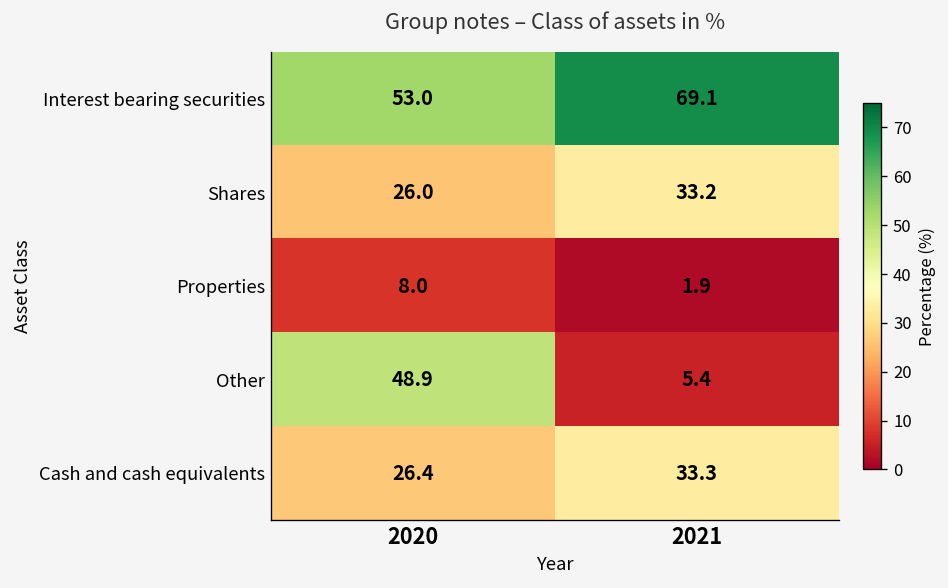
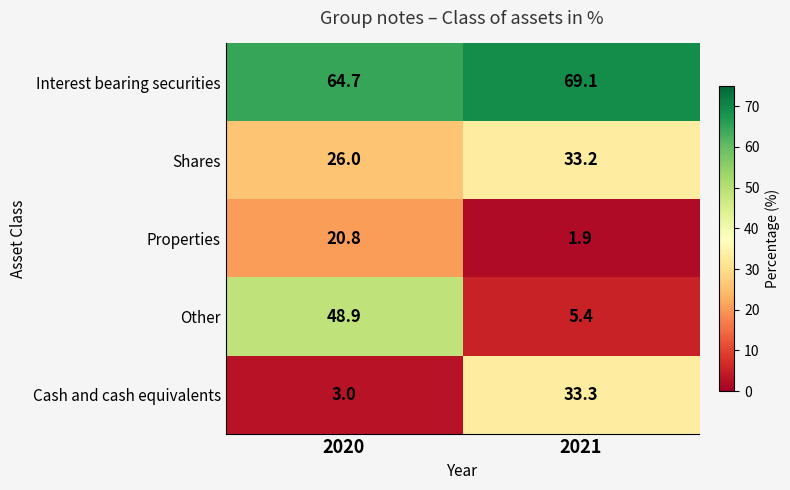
Interest bearing securities, 2020: 53.0 -> 64.7
Properties, 2020: 8.0 -> 20.8
Cash and cash equivalents, 2020: 26.4 -> 3.0
